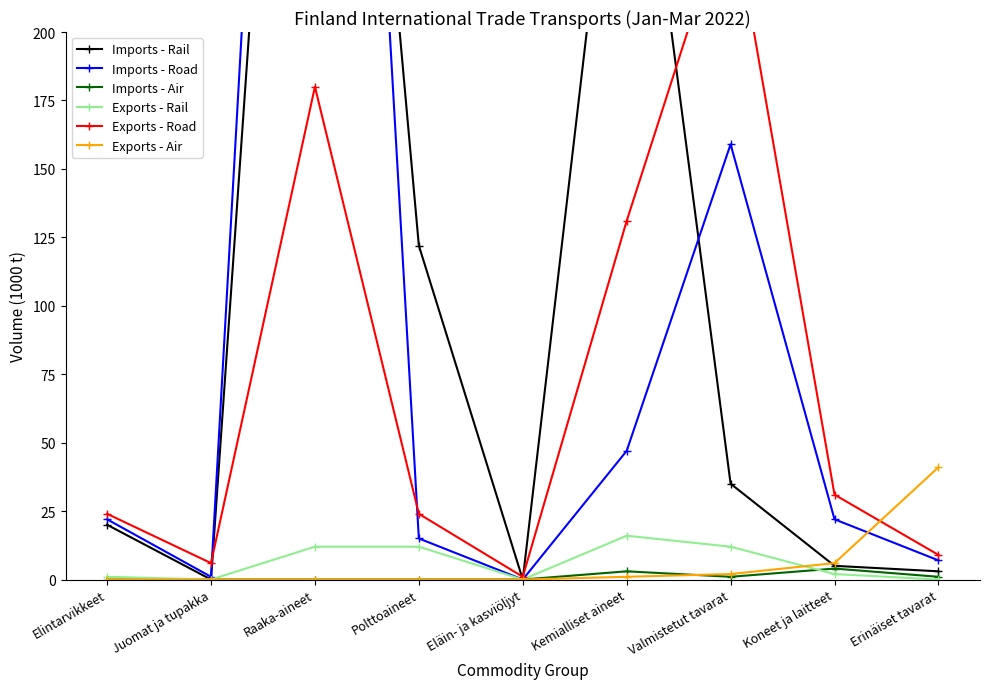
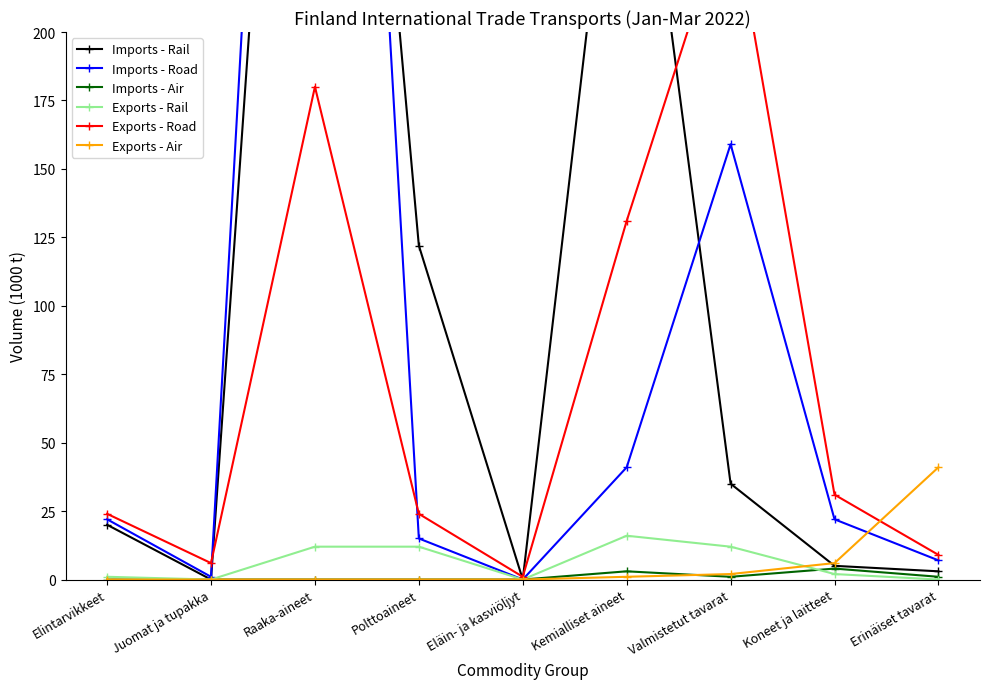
Imports - Road, Kemialliset aineet: 47 -> 41
